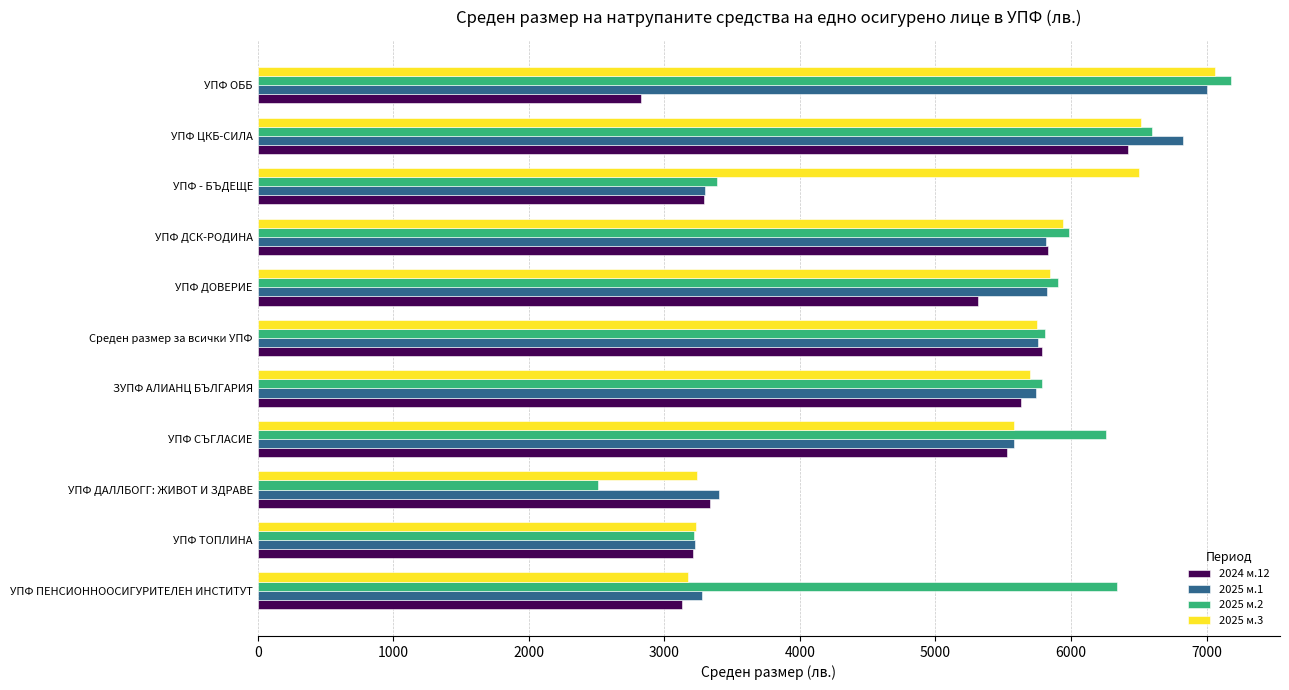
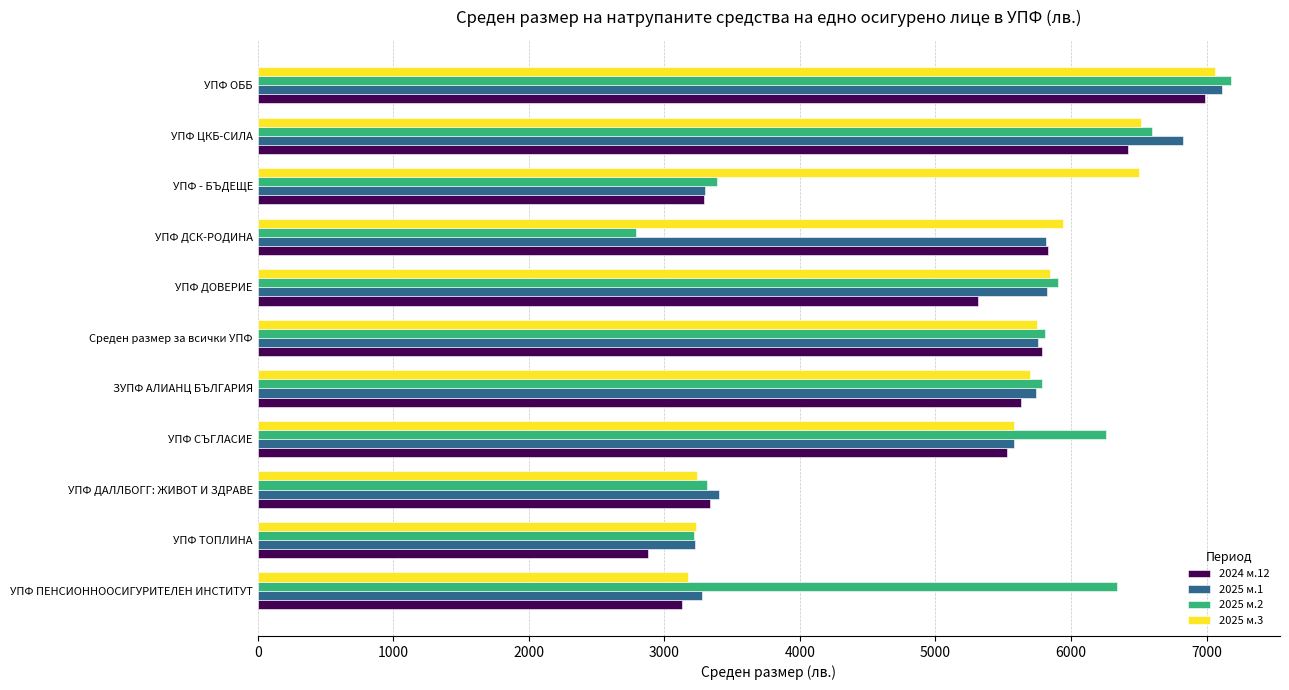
2025 м.1, УПФ ОББ: 7000 -> 7120
2024 м.12, УПФ ОББ: 2830 -> 6990
2025 м.2, УПФ ДСК-РОДИНА: 5990 -> 2790
2025 м.2, УПФ ДАЛЛБОГГ: ЖИВОТ И ЗДРАВЕ: 2510 -> 3310
2024 м.12, УПФ ТОПЛИНА: 3210 -> 2880
